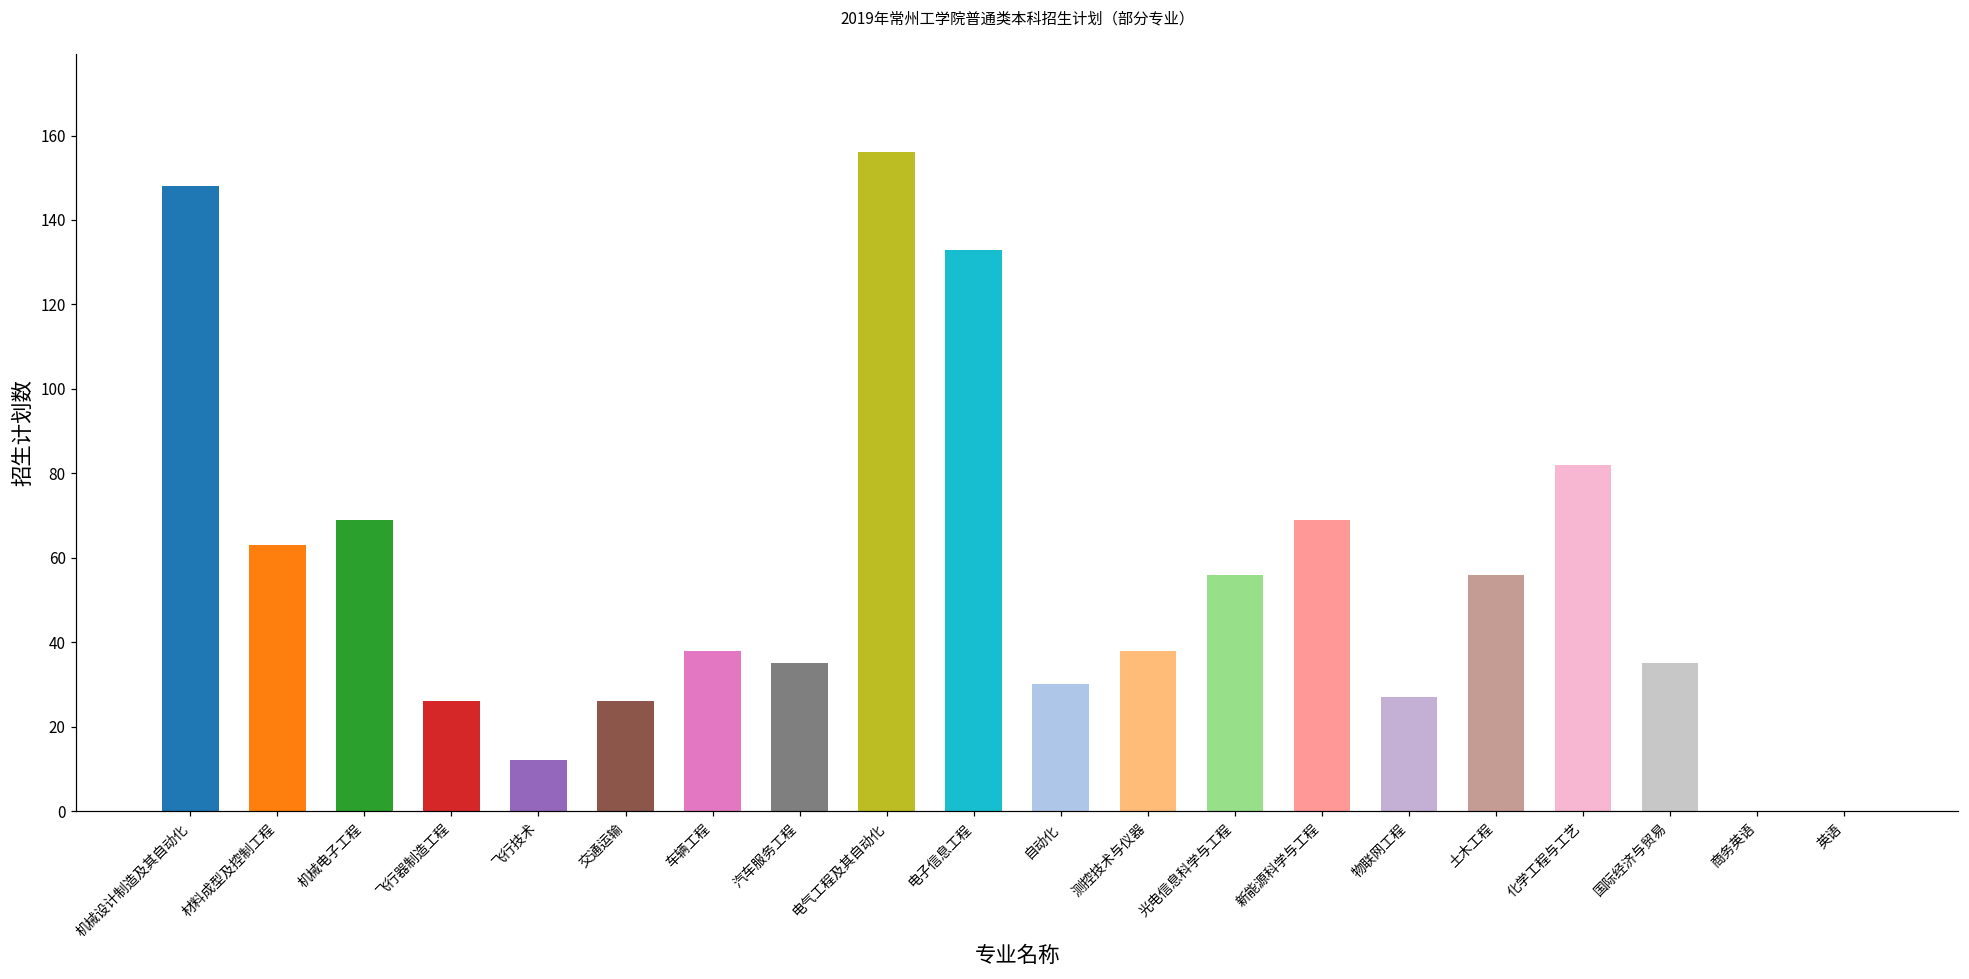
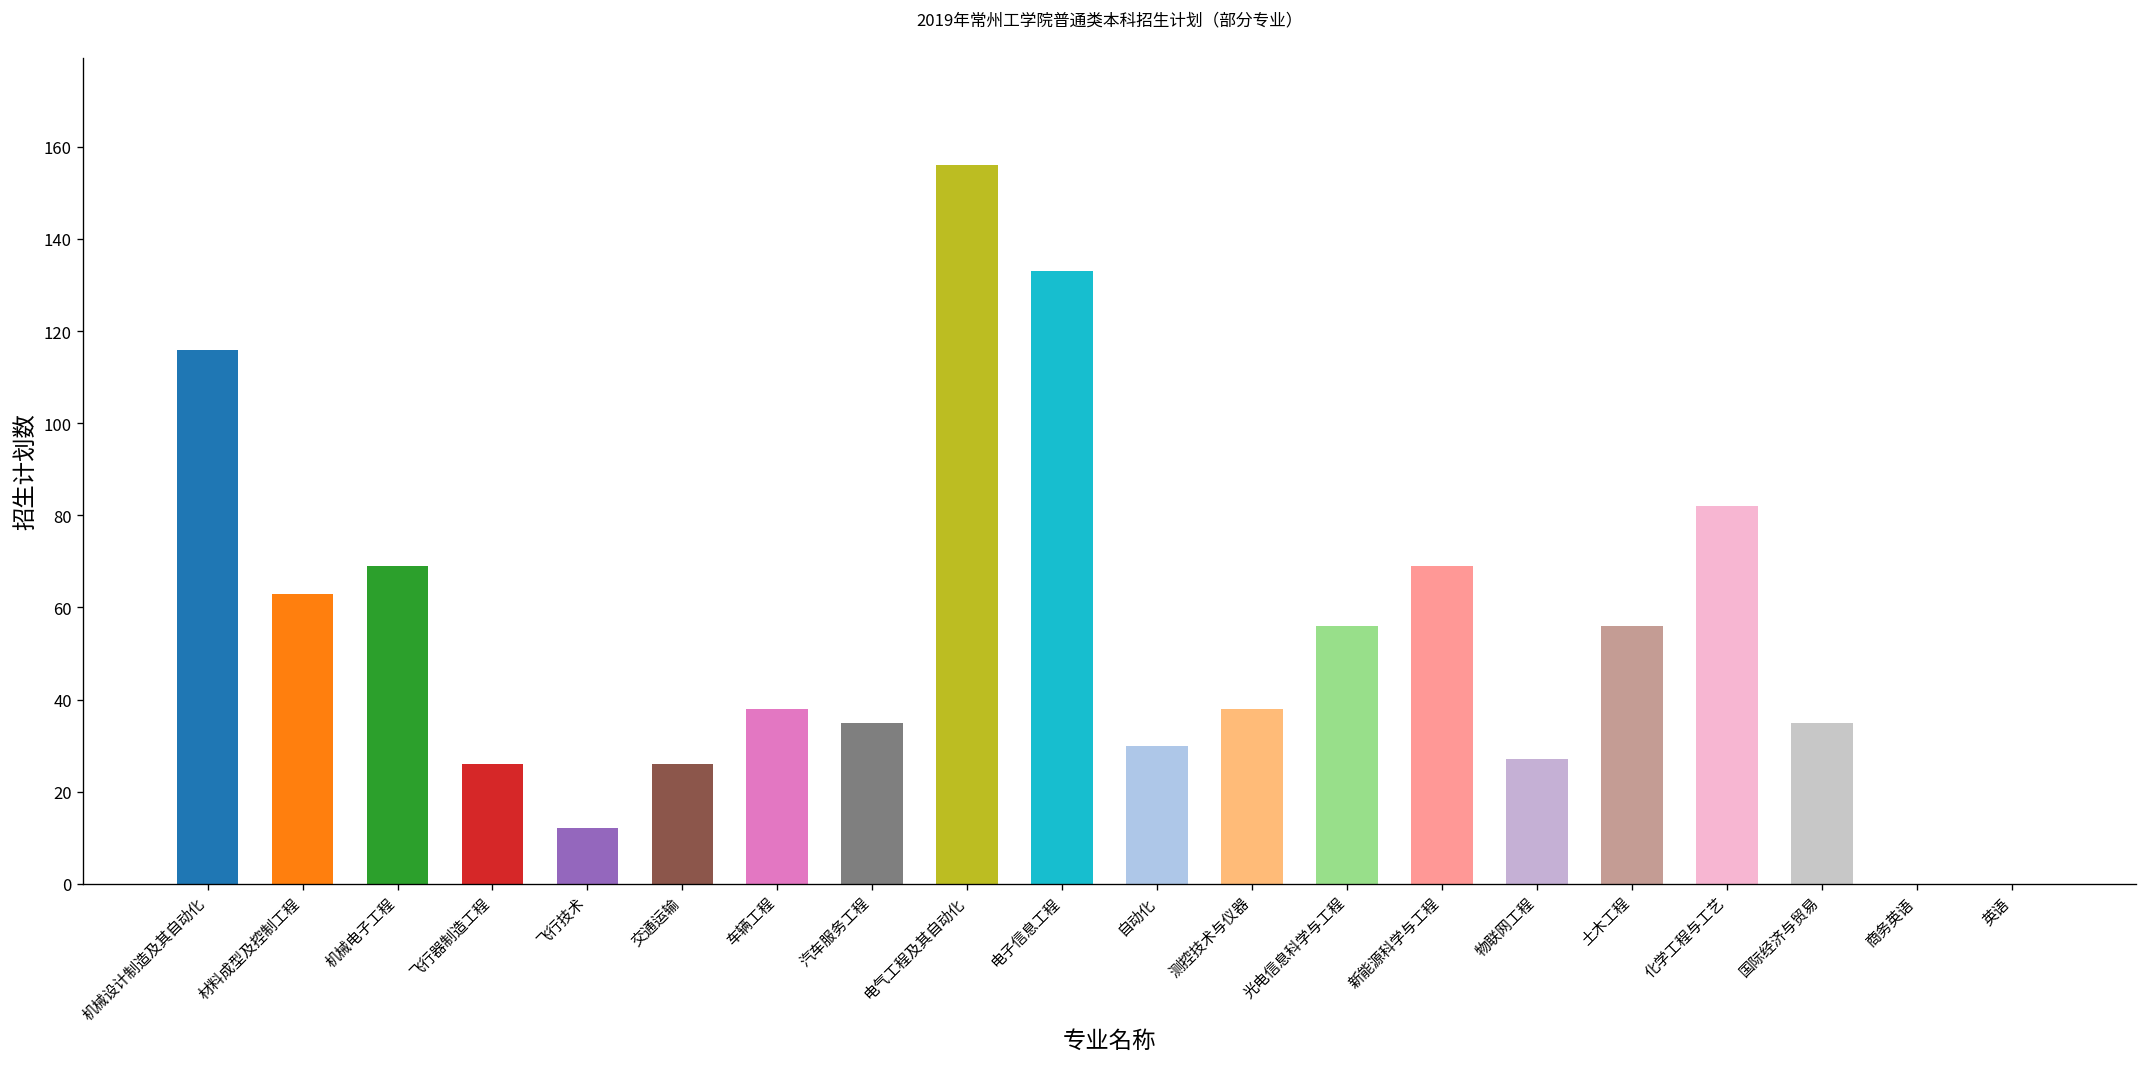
机械设计制造及其自动化: 148 -> 116
